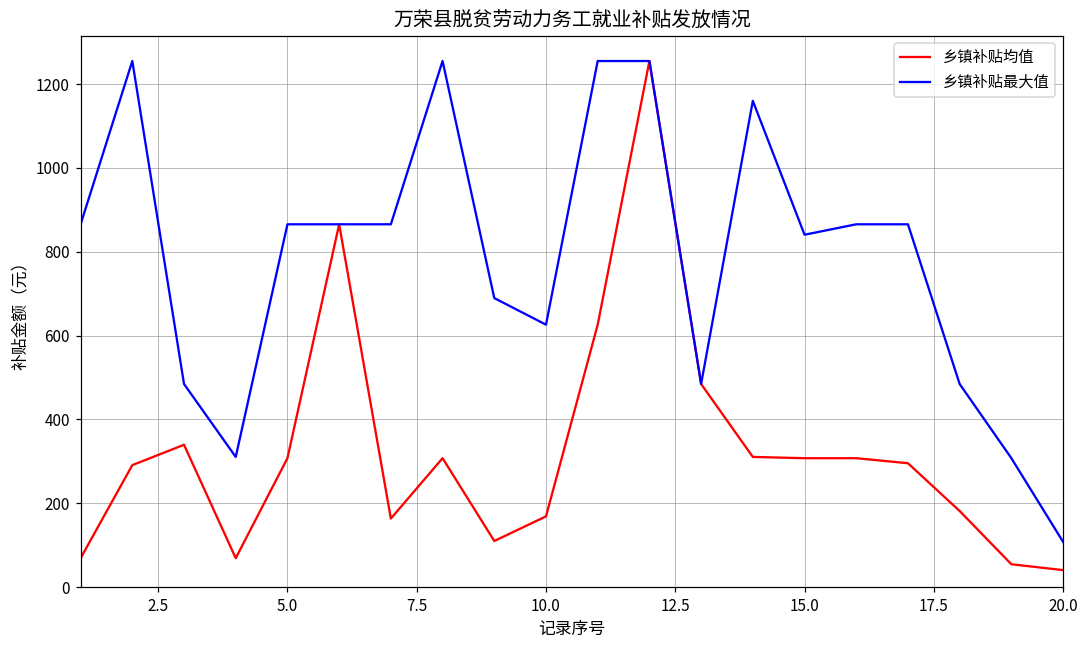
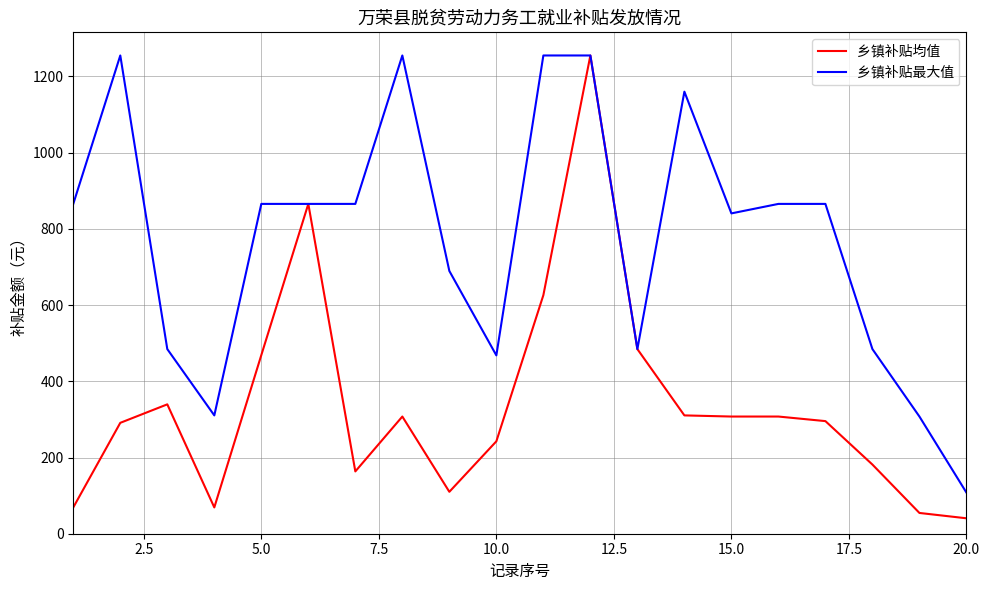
乡镇补贴均值, 5.0: 310 -> 470
乡镇补贴均值, 10.0: 170 -> 240
乡镇补贴最大值, 10.0: 630 -> 470
